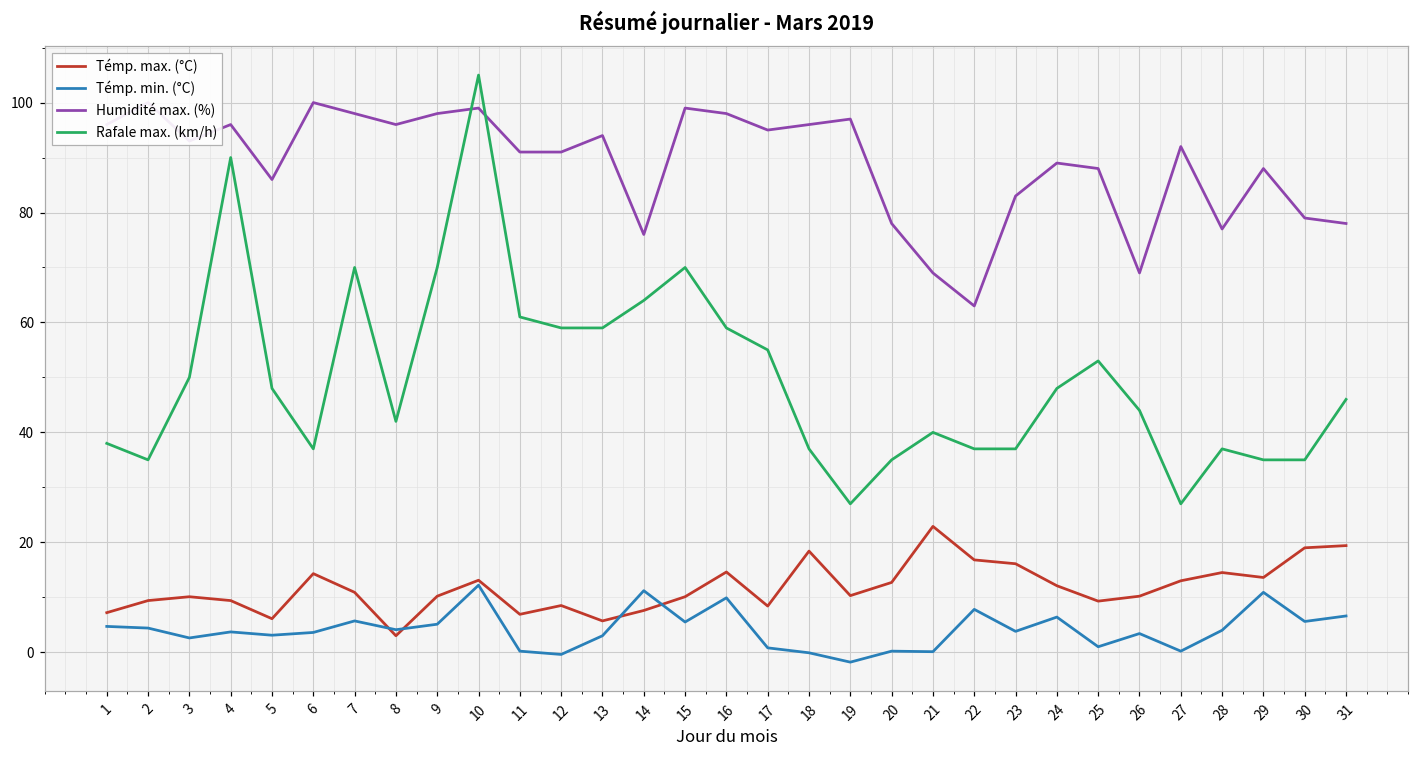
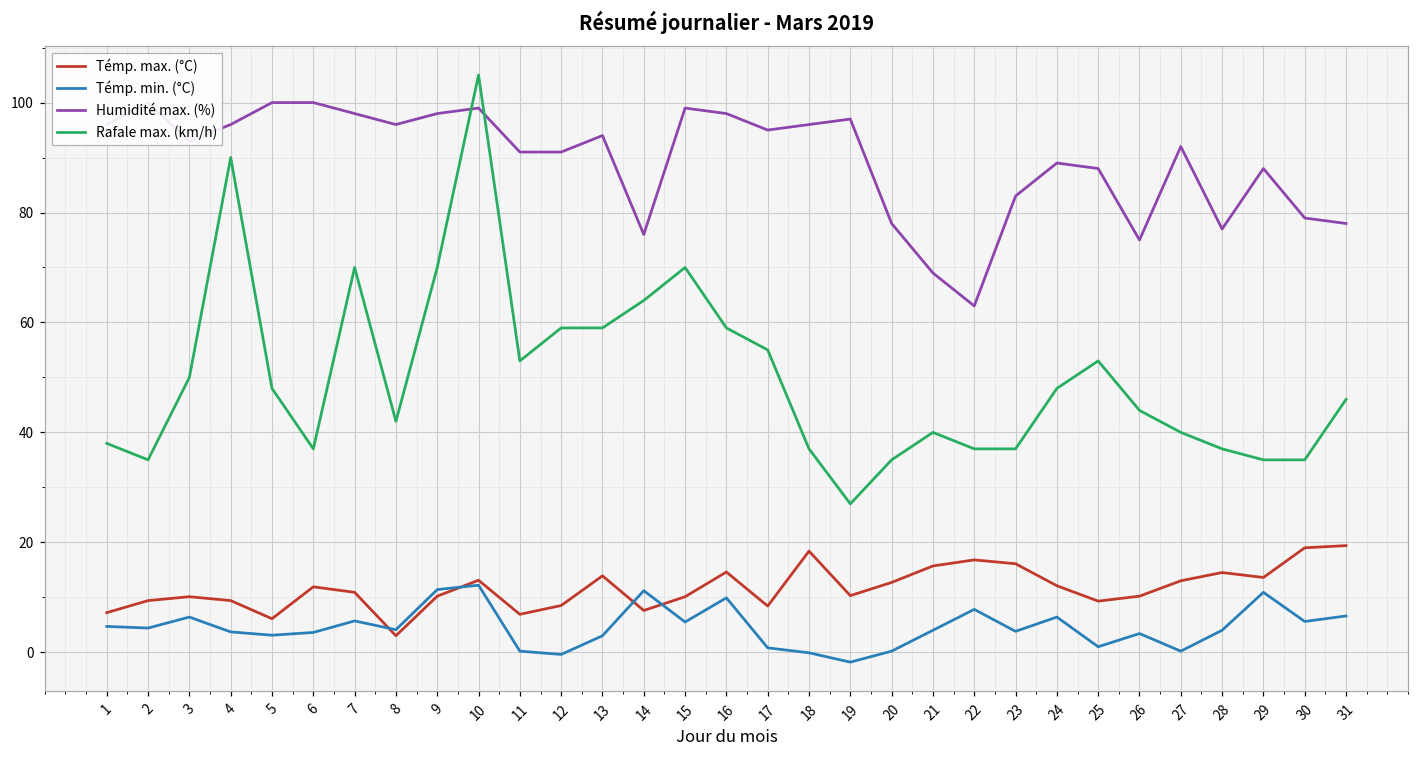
Témp. min. (°C), 3: 3 -> 6
Humidité max. (%), 5: 86 -> 100
Témp. max. (°C), 6: 14 -> 12
Témp. min. (°C), 9: 5 -> 11
Rafale max. (km/h), 11: 61 -> 53
Témp. max. (°C), 13: 6 -> 14
Témp. max. (°C), 21: 23 -> 16
Témp. min. (°C), 21: 0 -> 4
Humidité max. (%), 26: 69 -> 75
Rafale max. (km/h), 27: 27 -> 40
